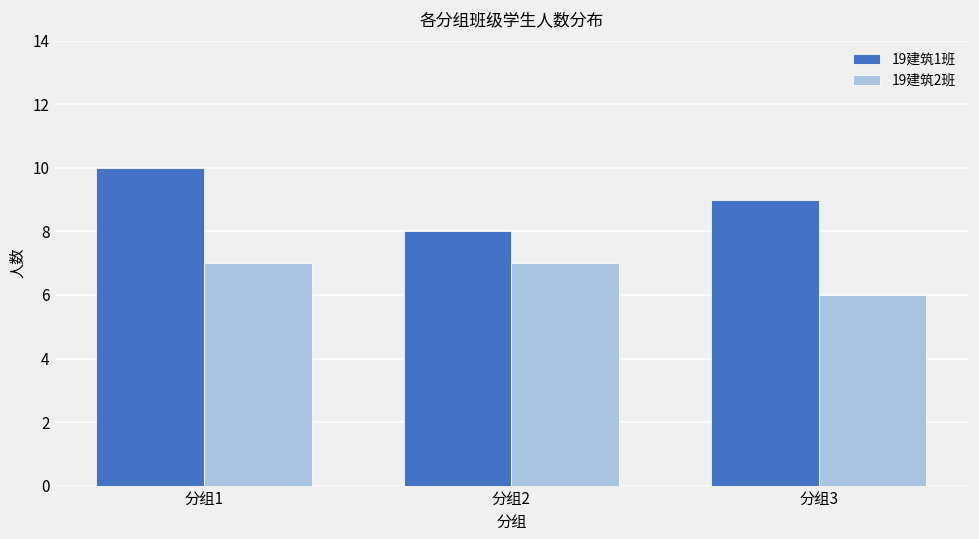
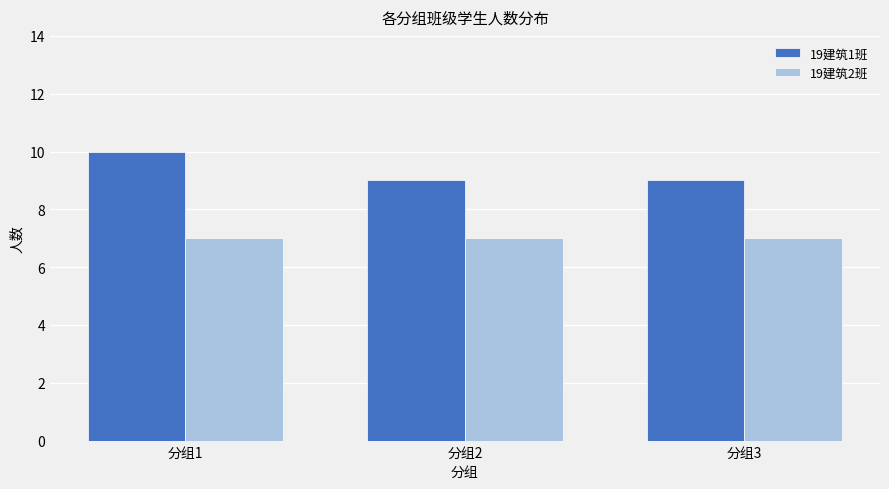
19建筑1班, 分组2: 8 -> 9
19建筑2班, 分组3: 6 -> 7
